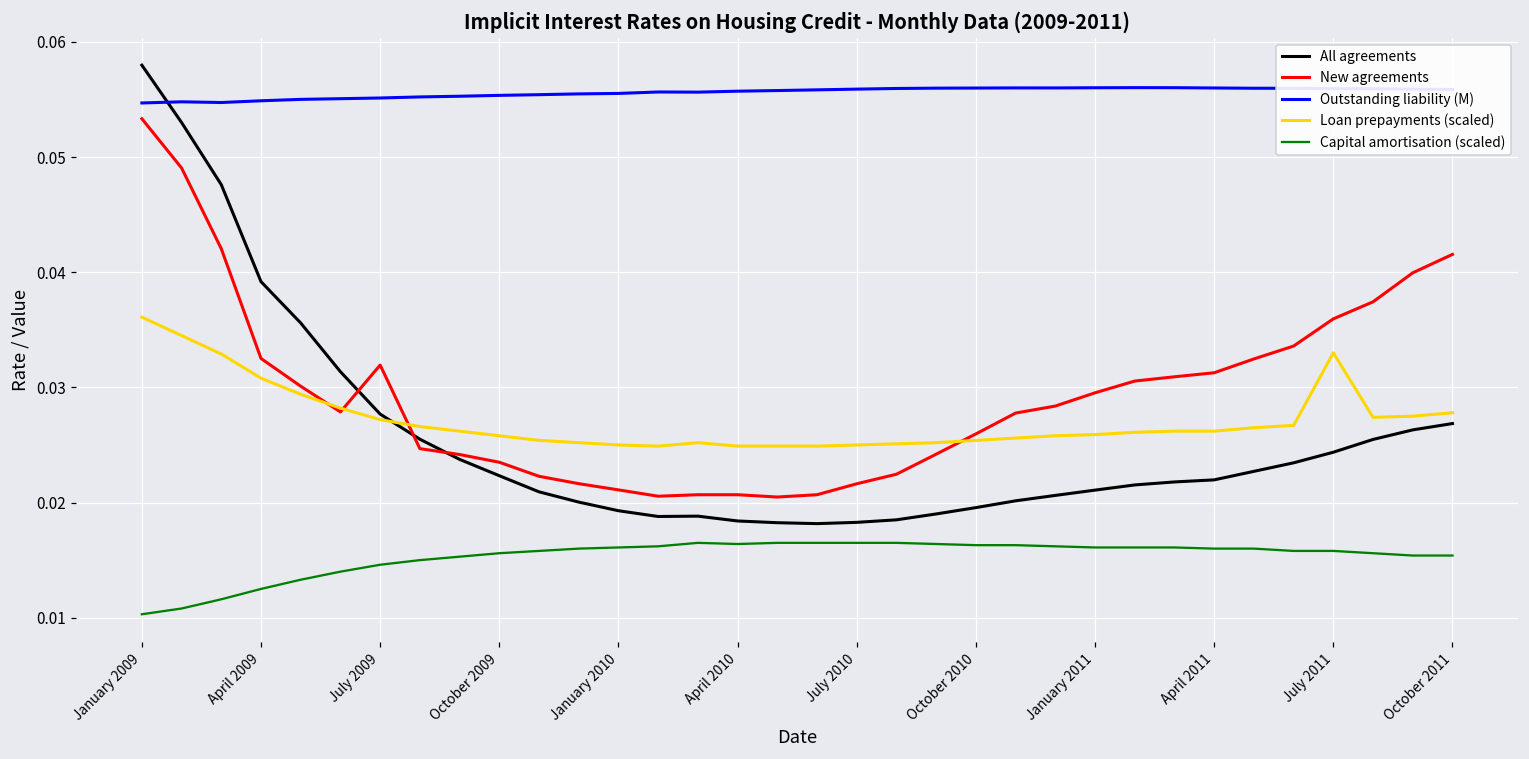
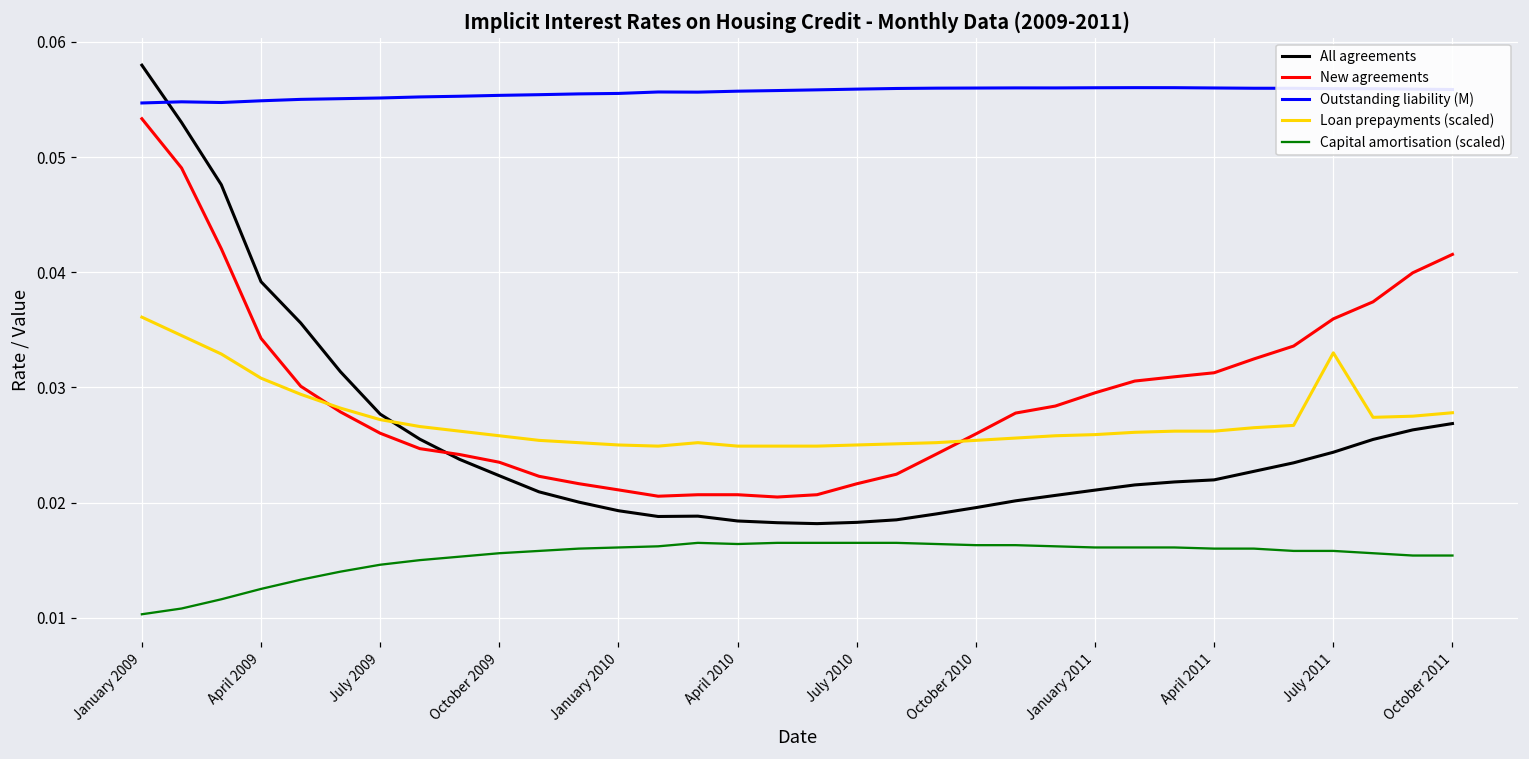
New agreements, April 2009: 0.0325 -> 0.0343
New agreements, July 2009: 0.0319 -> 0.0260
